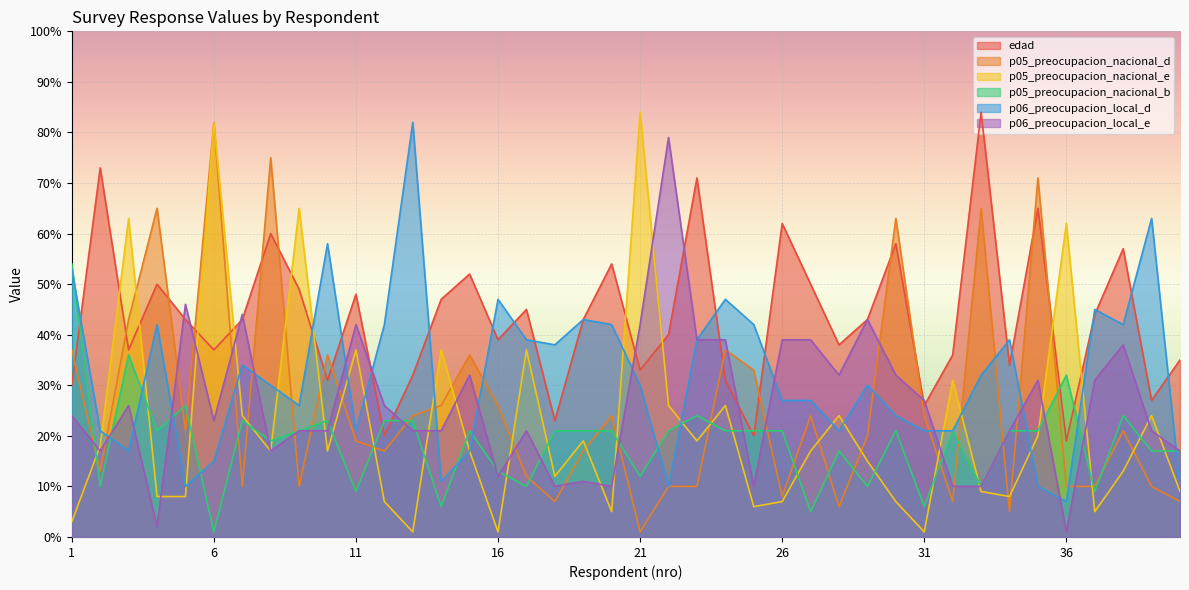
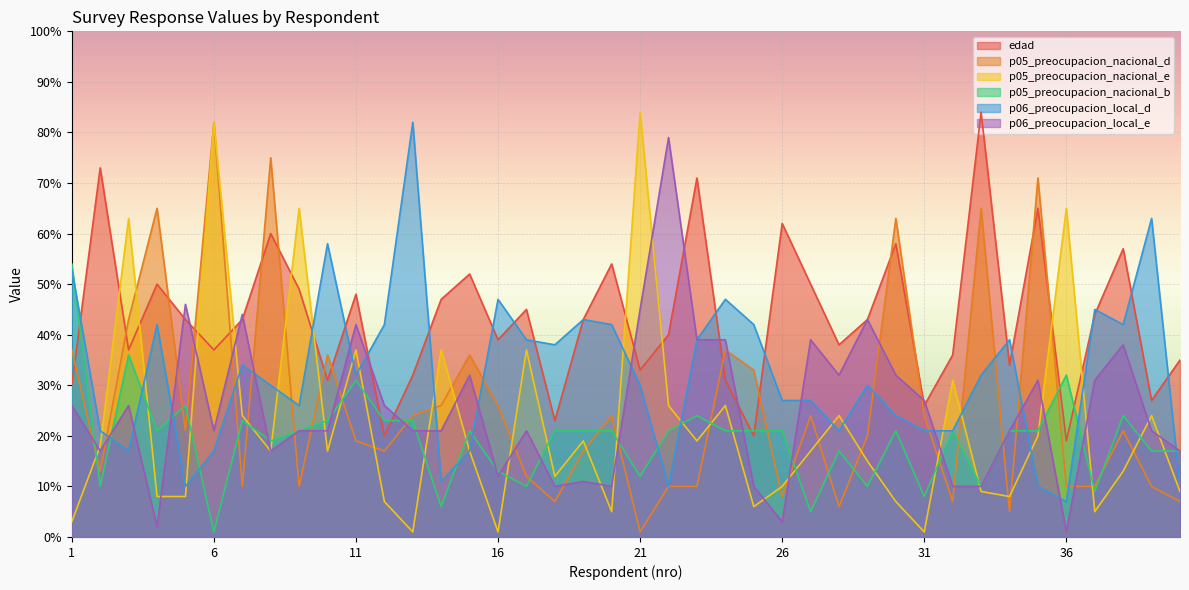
p06_preocupacion_local_e, 1: 24% -> 26%
p06_preocupacion_local_d, 6: 15% -> 17%
p06_preocupacion_local_e, 6: 23% -> 21%
p05_preocupacion_nacional_b, 11: 9% -> 31%
p06_preocupacion_local_d, 11: 21% -> 32%
p06_preocupacion_local_e, 21: 42% -> 45%
p05_preocupacion_nacional_e, 26: 7% -> 10%
p06_preocupacion_local_e, 26: 39% -> 3%
p05_preocupacion_nacional_b, 31: 6% -> 8%
p05_preocupacion_nacional_e, 36: 62% -> 65%
